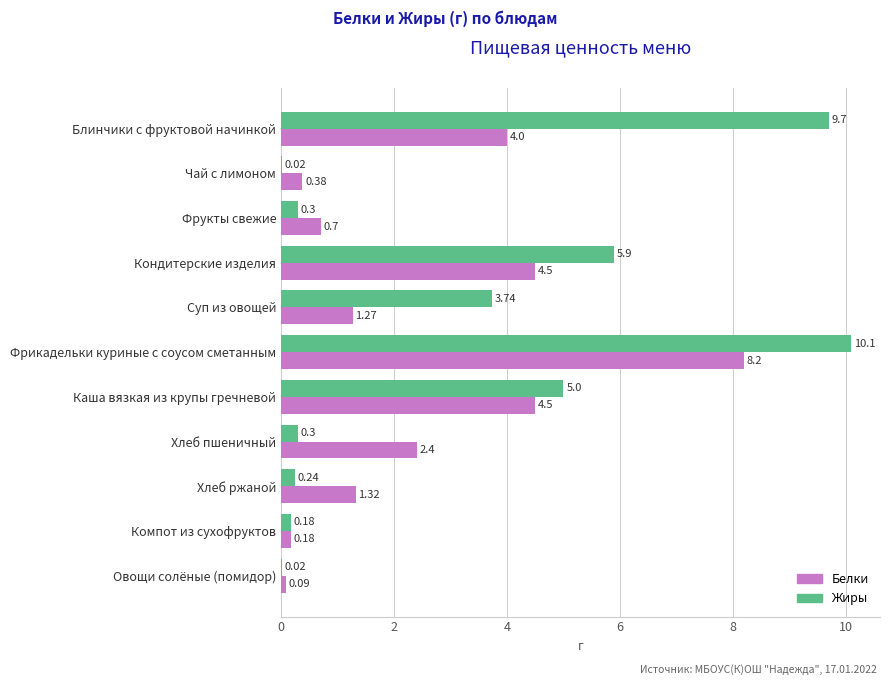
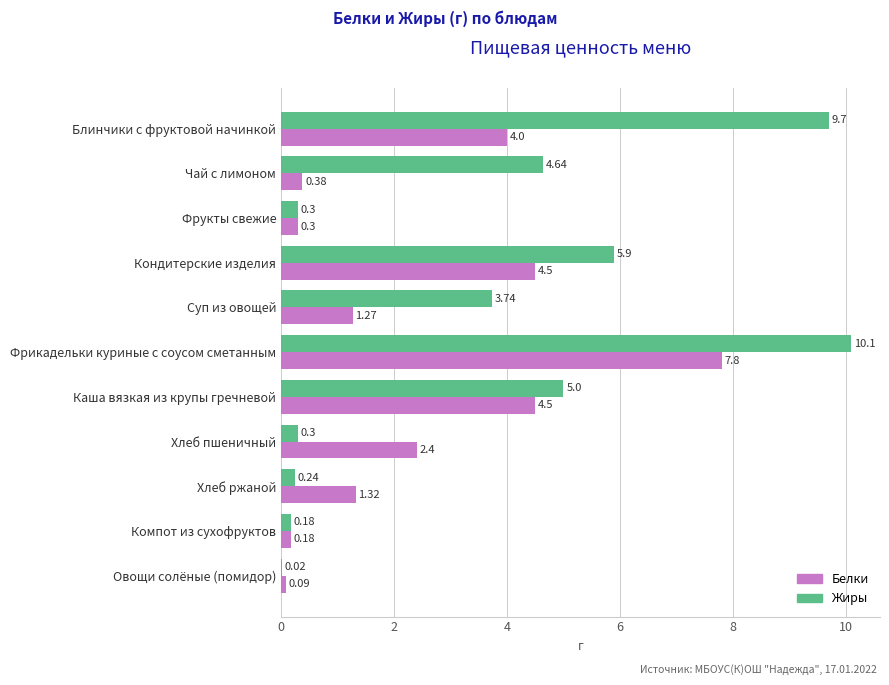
Жиры, Чай с лимоном: 0.02 -> 4.64
Белки, Фрукты свежие: 0.7 -> 0.3
Белки, Фрикадельки куриные с соусом сметанным: 8.2 -> 7.8
